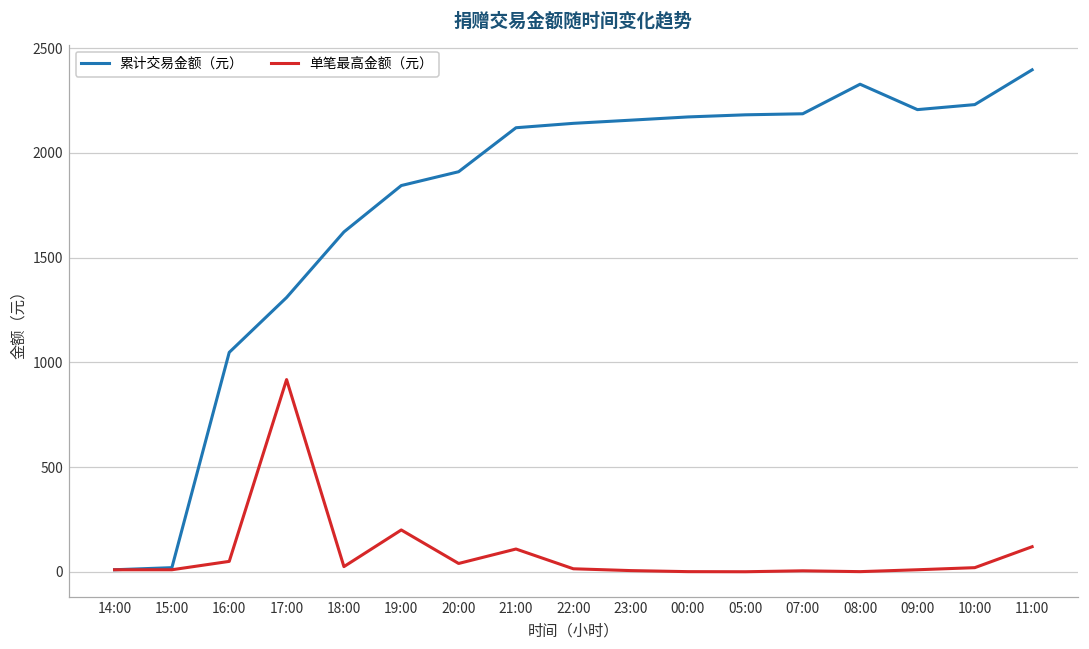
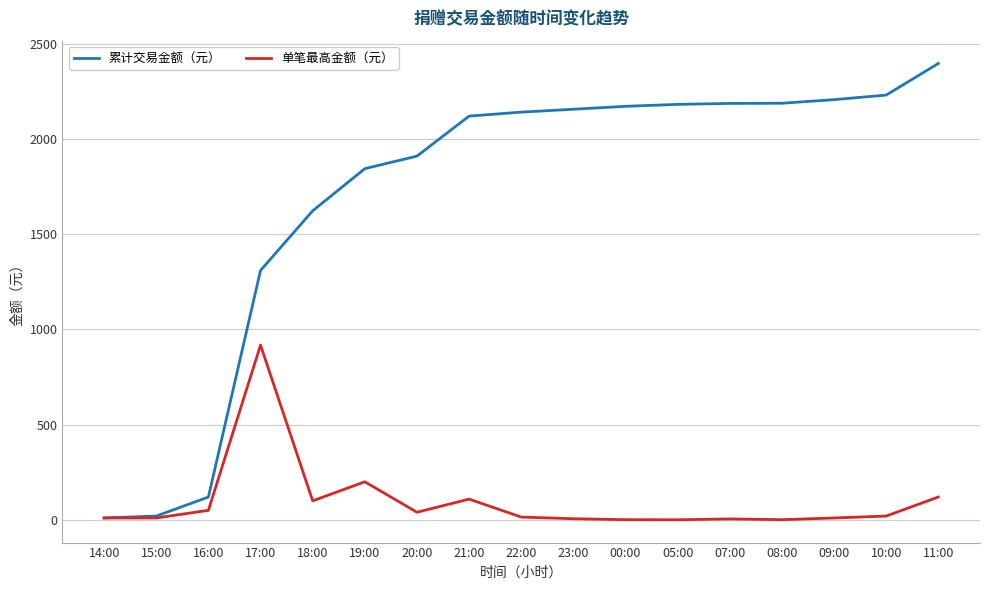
累计交易金额（元）, 16:00: 1050 -> 120
单笔最高金额（元）, 18:00: 30 -> 100
累计交易金额（元）, 08:00: 2330 -> 2190
